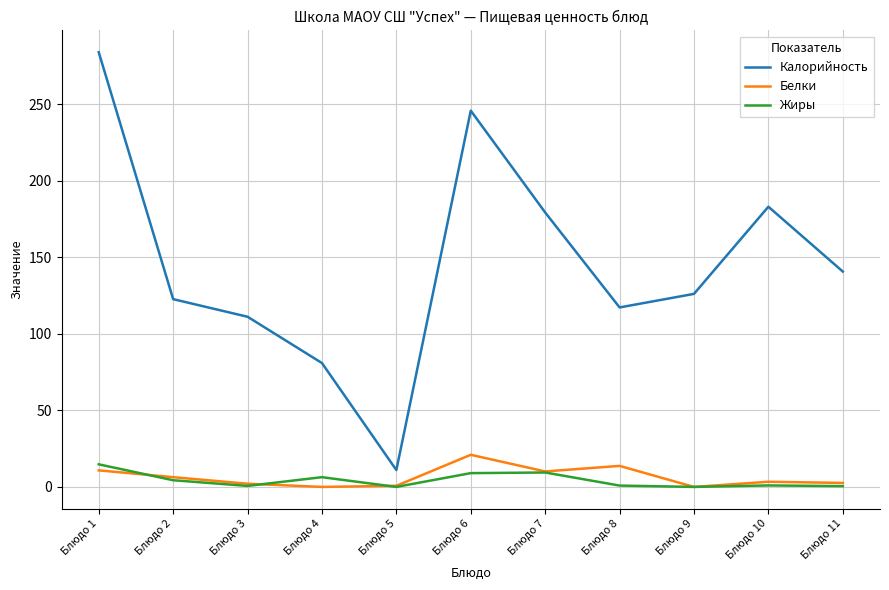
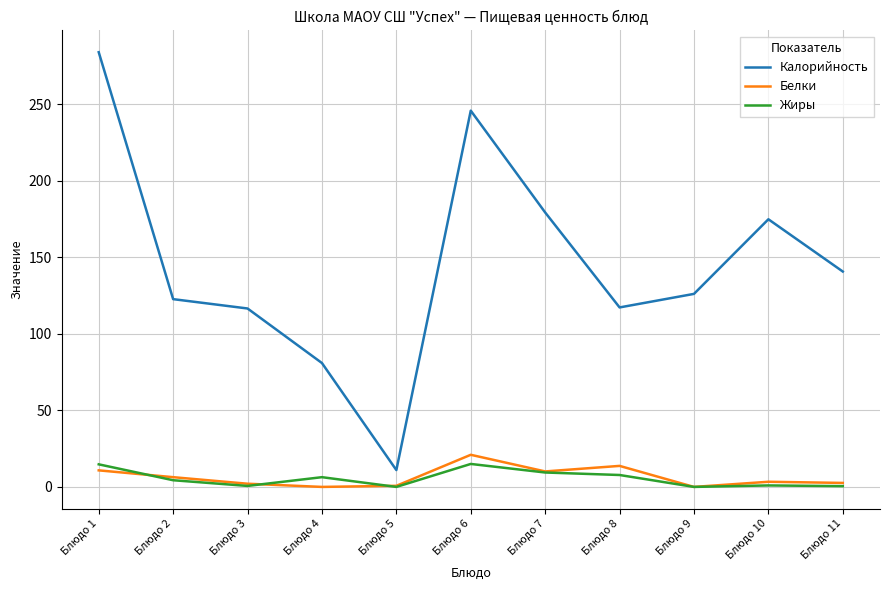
Калорийность, Блюдо 3: 111 -> 117
Жиры, Блюдо 6: 9 -> 15
Жиры, Блюдо 8: 1 -> 8
Калорийность, Блюдо 10: 183 -> 175
